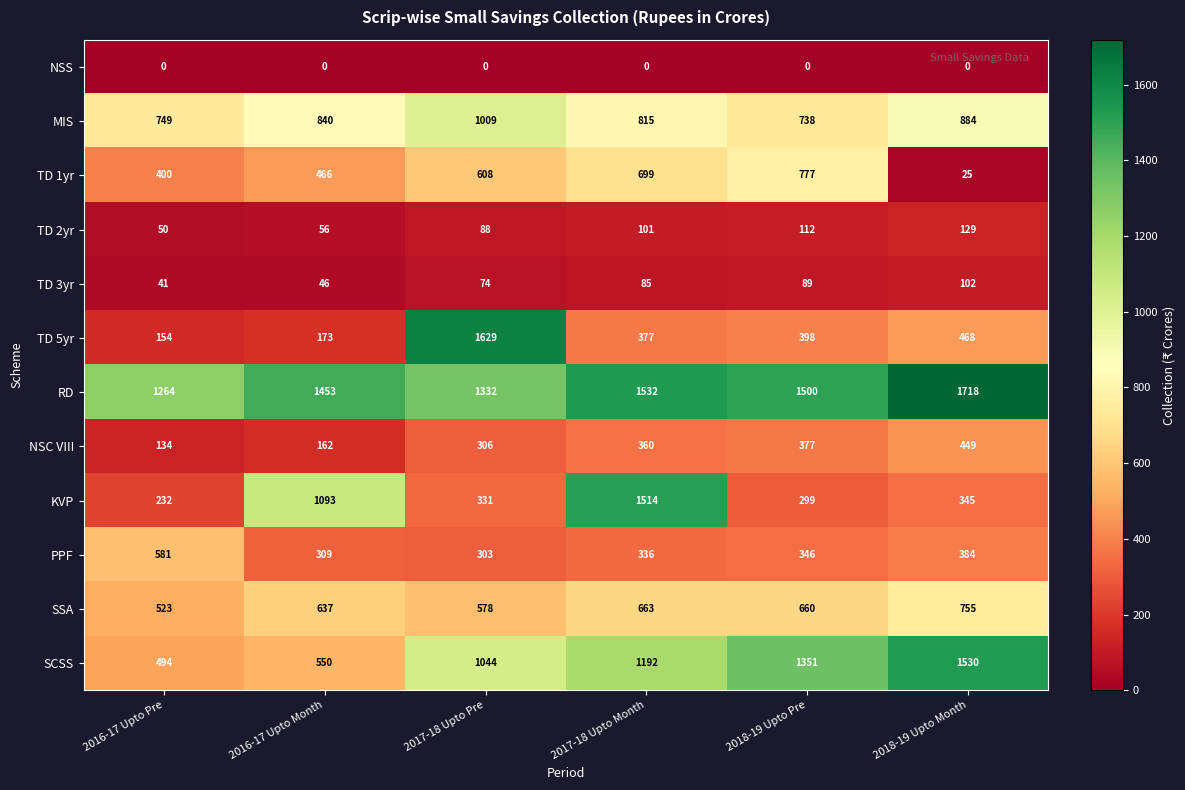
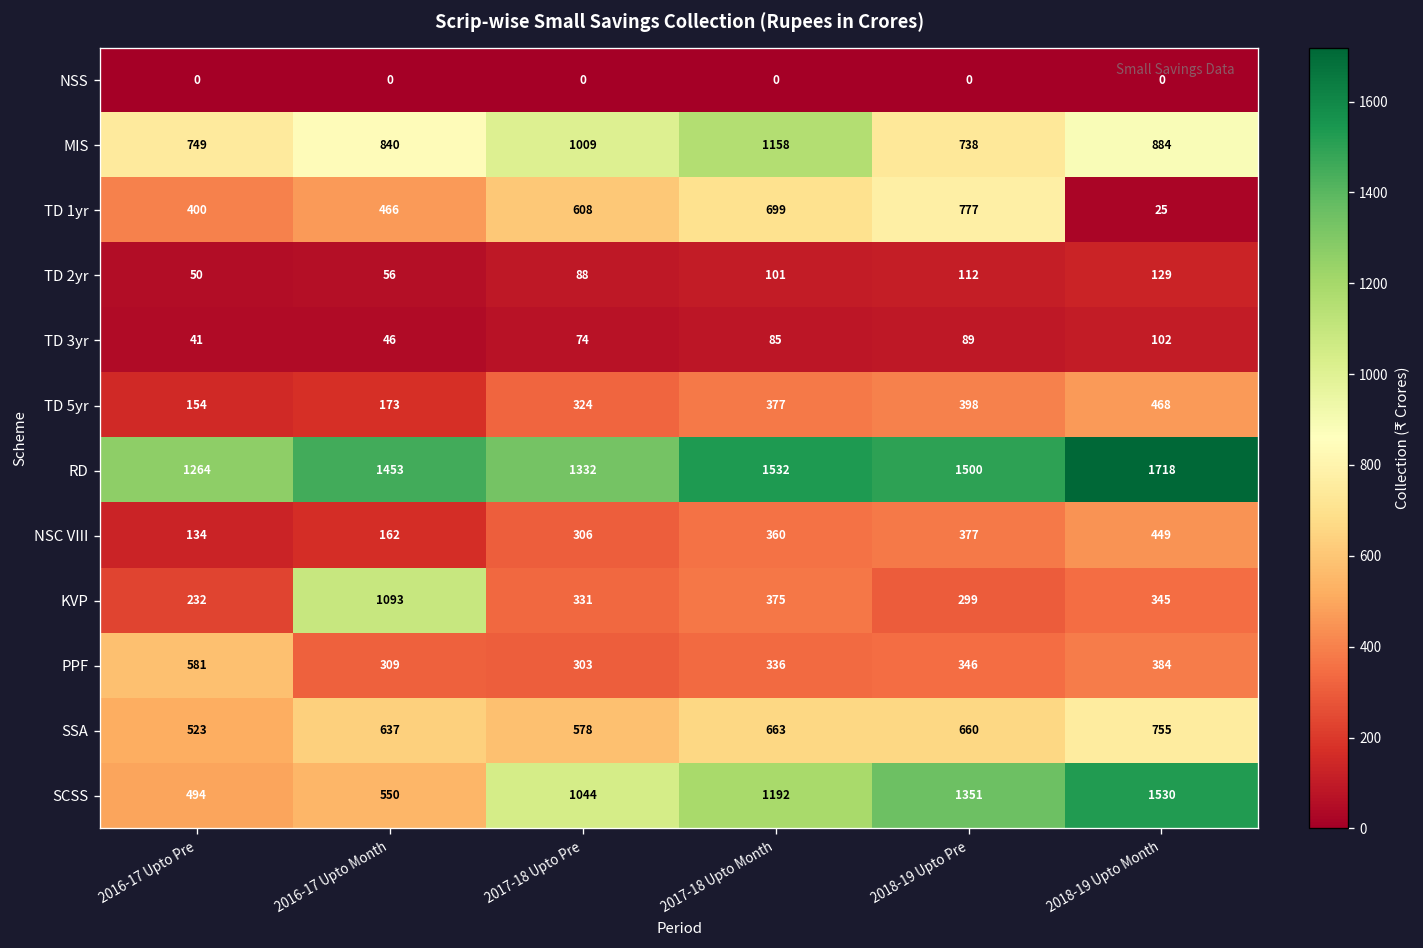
MIS, 2017-18 Upto Month: 815 -> 1158
TD 5yr, 2017-18 Upto Pre: 1629 -> 324
KVP, 2017-18 Upto Month: 1514 -> 375
